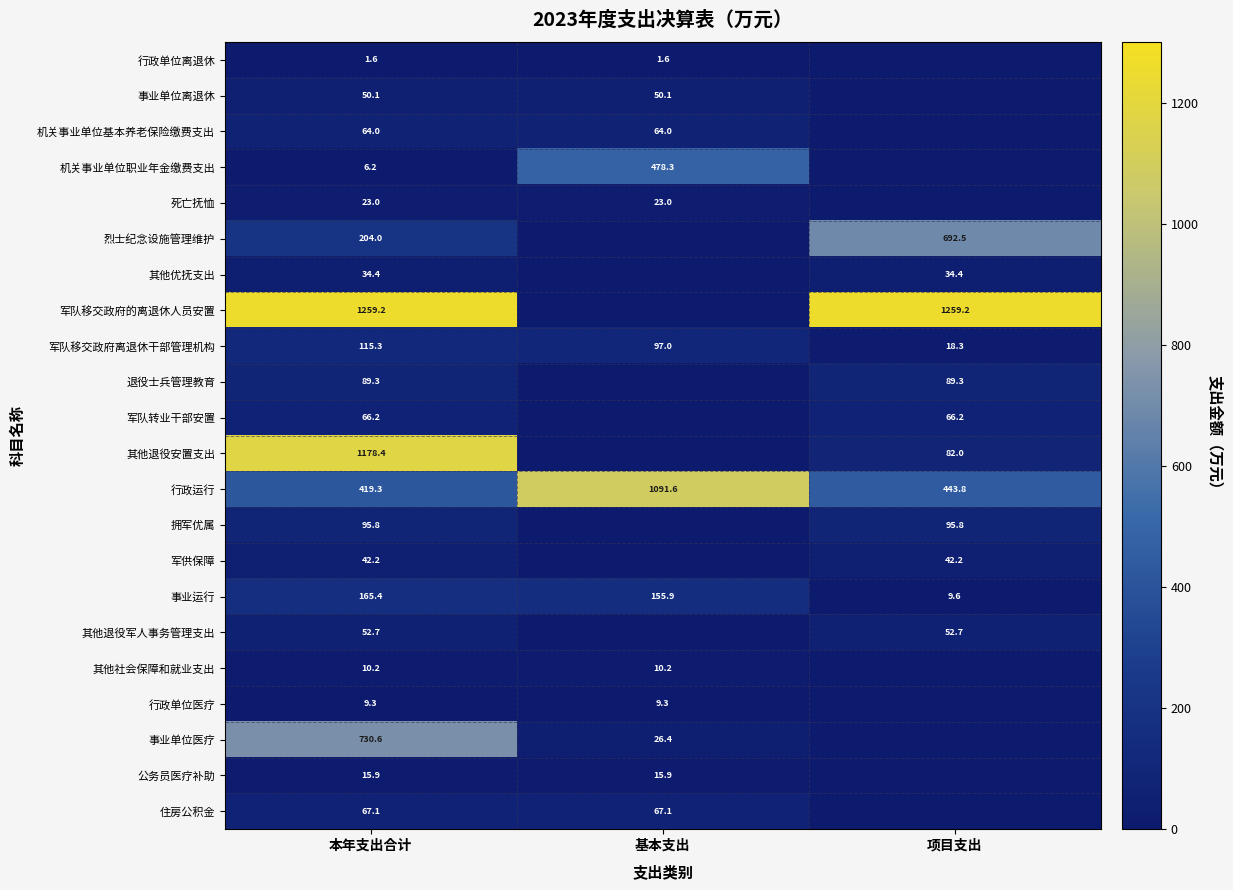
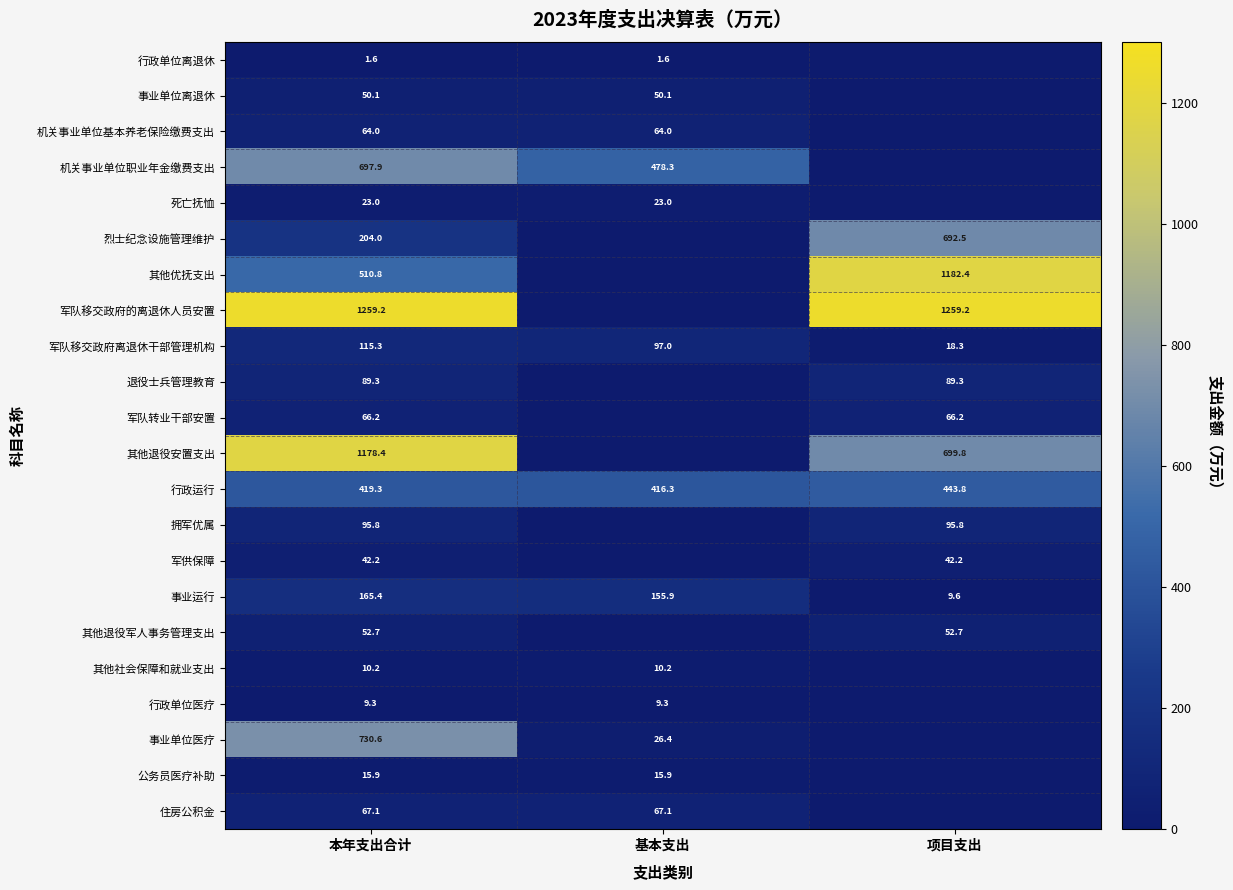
机关事业单位职业年金缴费支出, 本年支出合计: 6.2 -> 697.9
其他优抚支出, 本年支出合计: 34.4 -> 510.8
其他优抚支出, 项目支出: 34.4 -> 1182.4
其他退役安置支出, 项目支出: 82.0 -> 699.8
行政运行, 基本支出: 1091.6 -> 416.3
